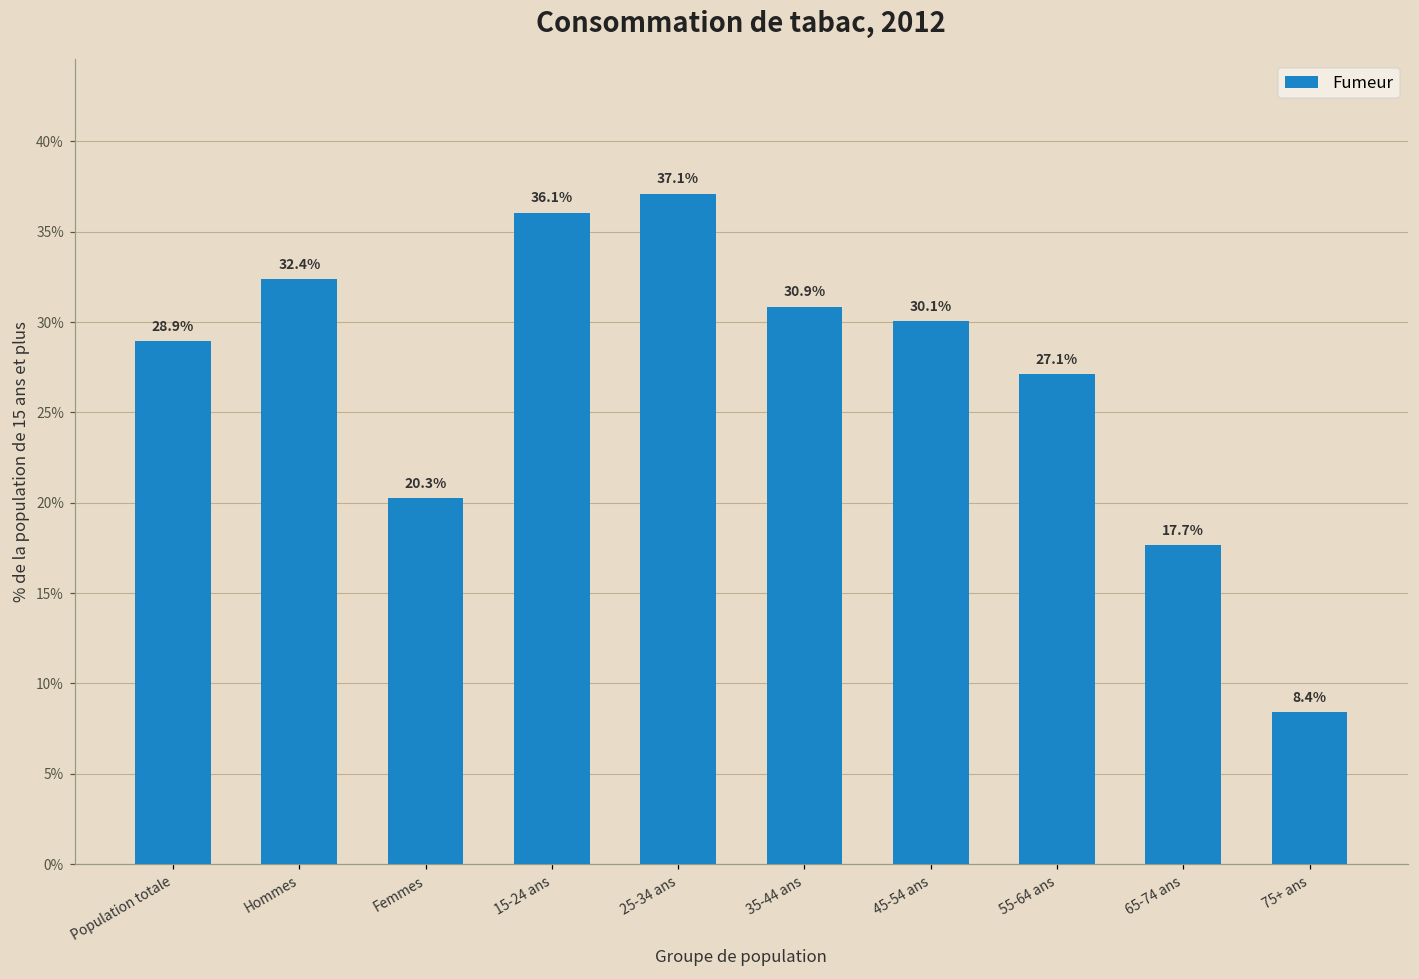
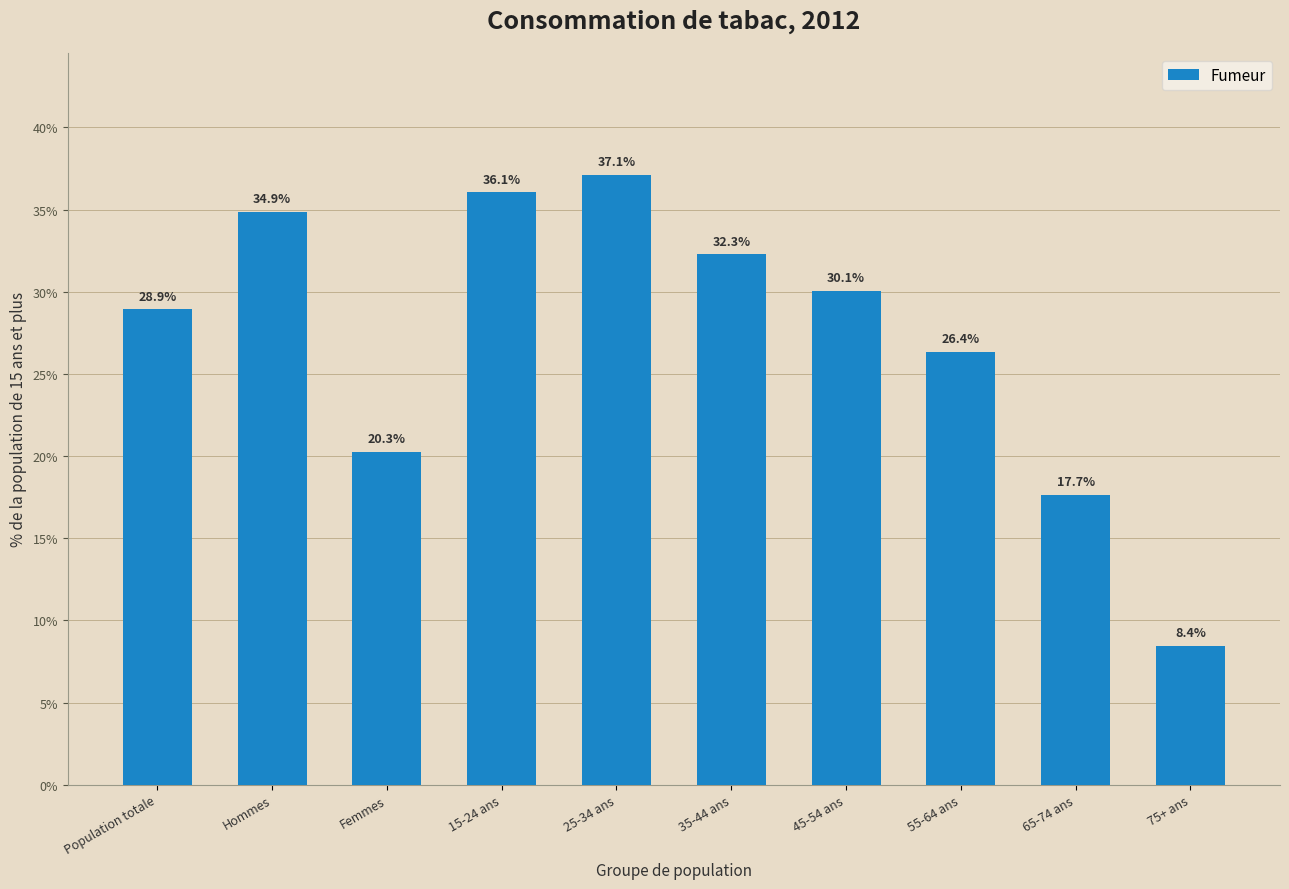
Hommes: 32.4% -> 34.9%
35-44 ans: 30.9% -> 32.3%
55-64 ans: 27.1% -> 26.4%
